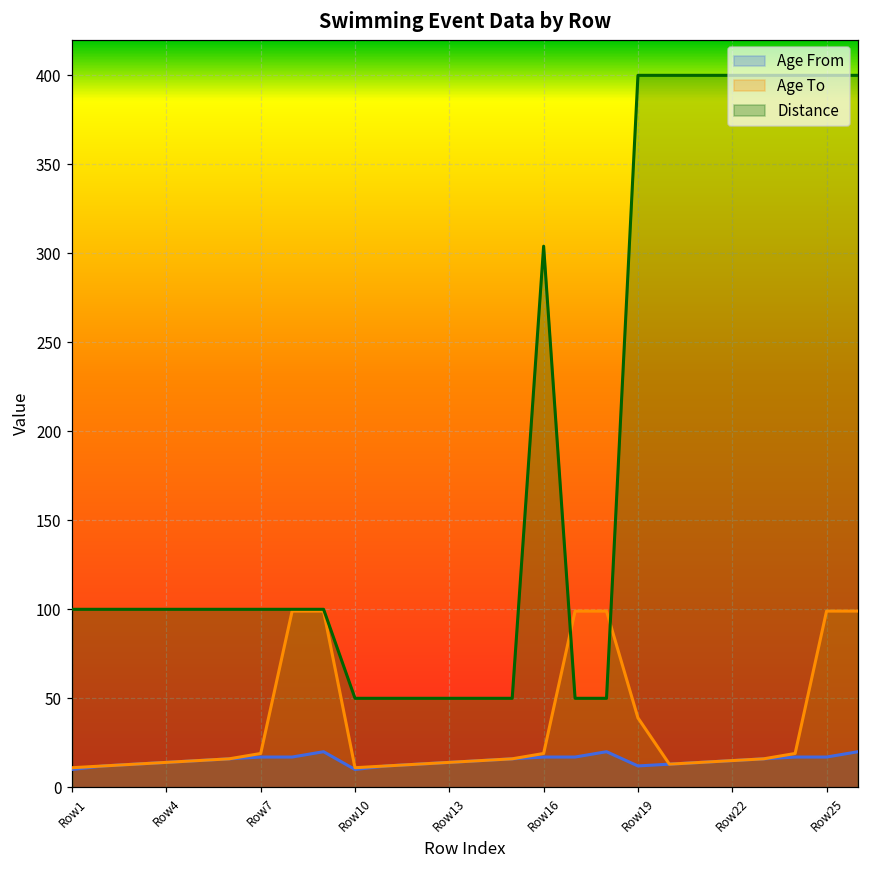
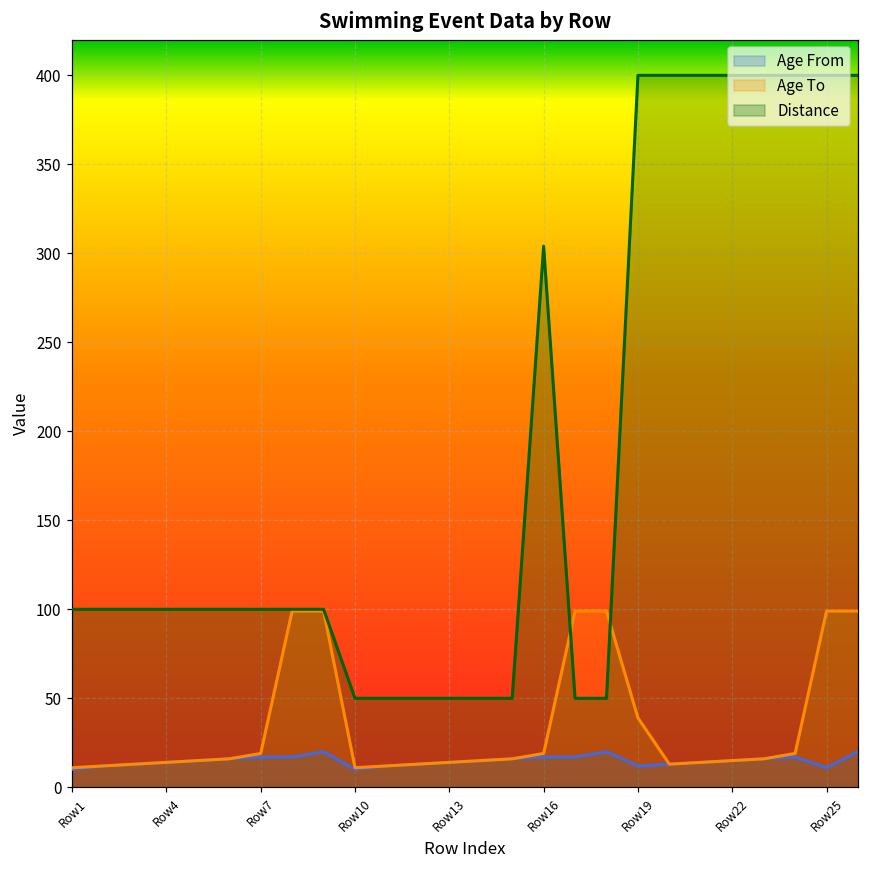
Age From, Row25: 17 -> 11
